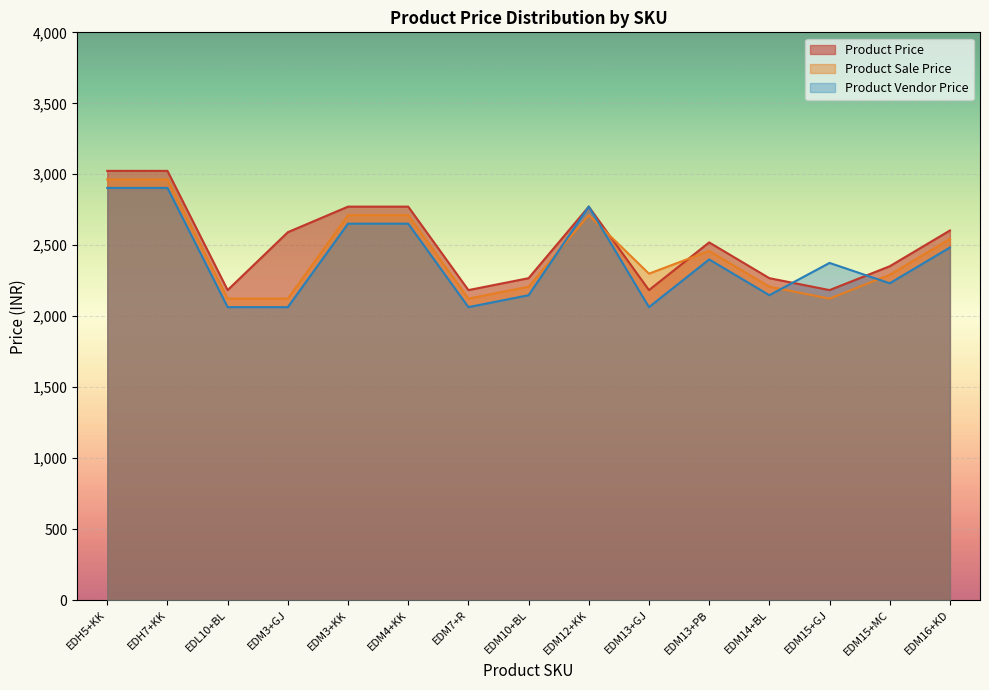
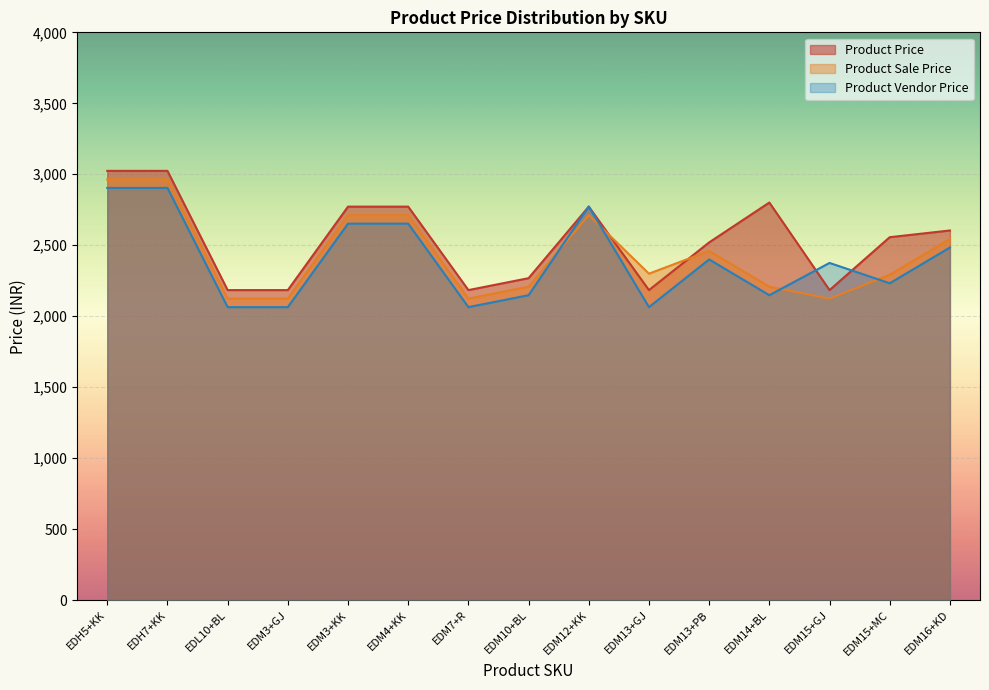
Product Price, EDM3+GJ: 2,590 -> 2,180
Product Price, EDM14+BL: 2,270 -> 2,800
Product Price, EDM15+MC: 2,350 -> 2,560
